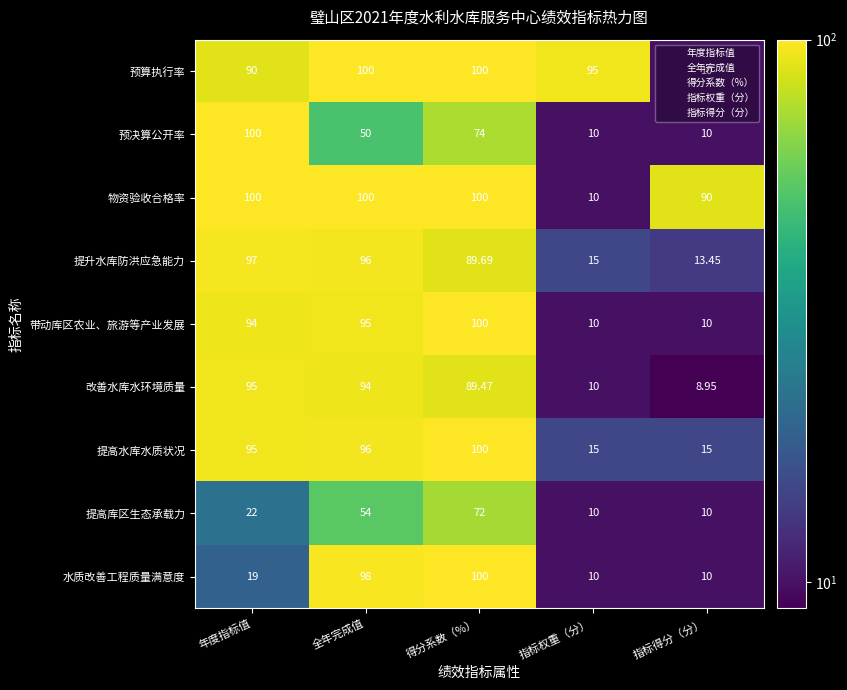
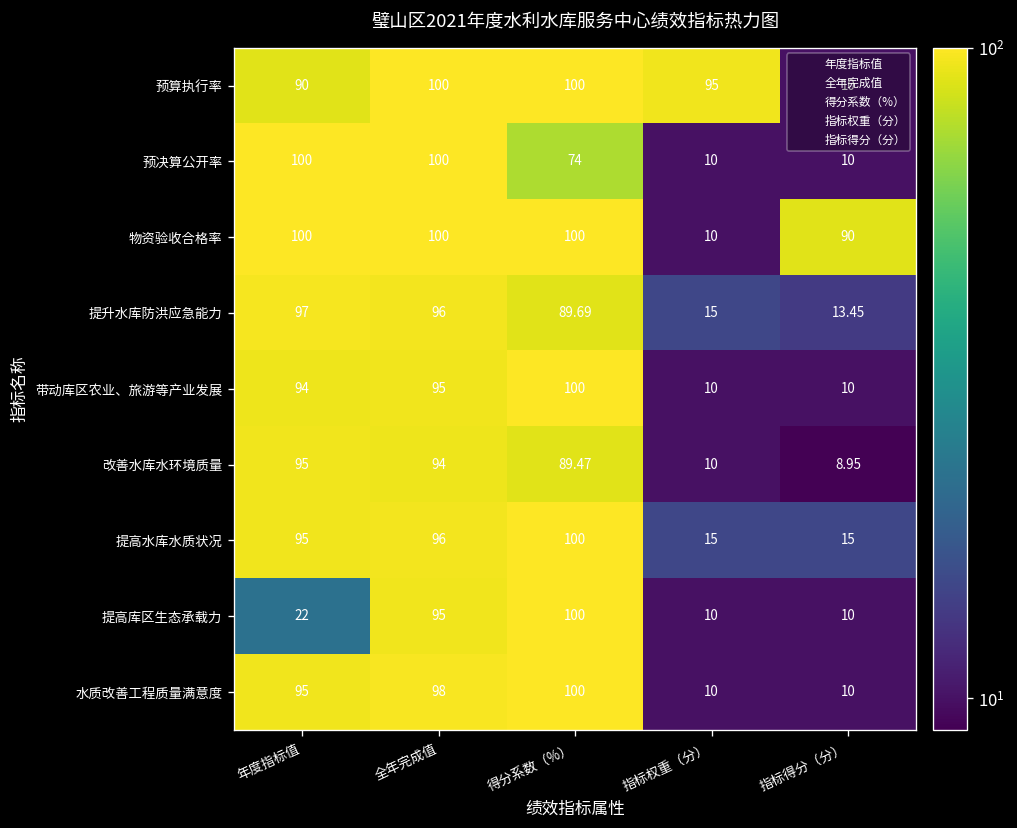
预决算公开率, 全年完成值: 50 -> 100
提高库区生态承载力, 全年完成值: 54 -> 95
提高库区生态承载力, 得分系数（%）: 72 -> 100
水质改善工程质量满意度, 年度指标值: 19 -> 95
